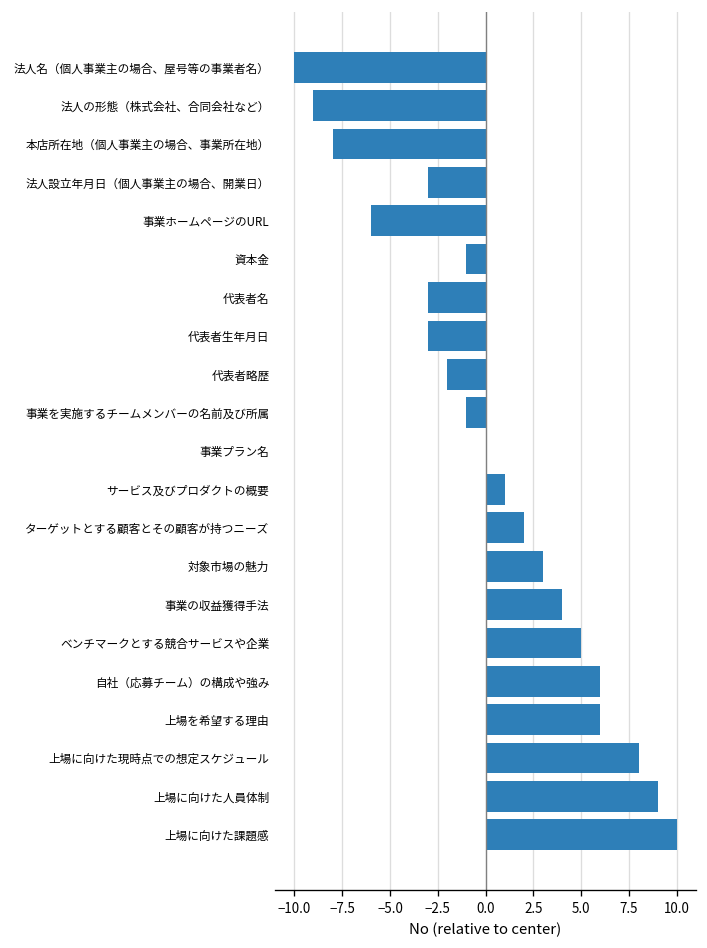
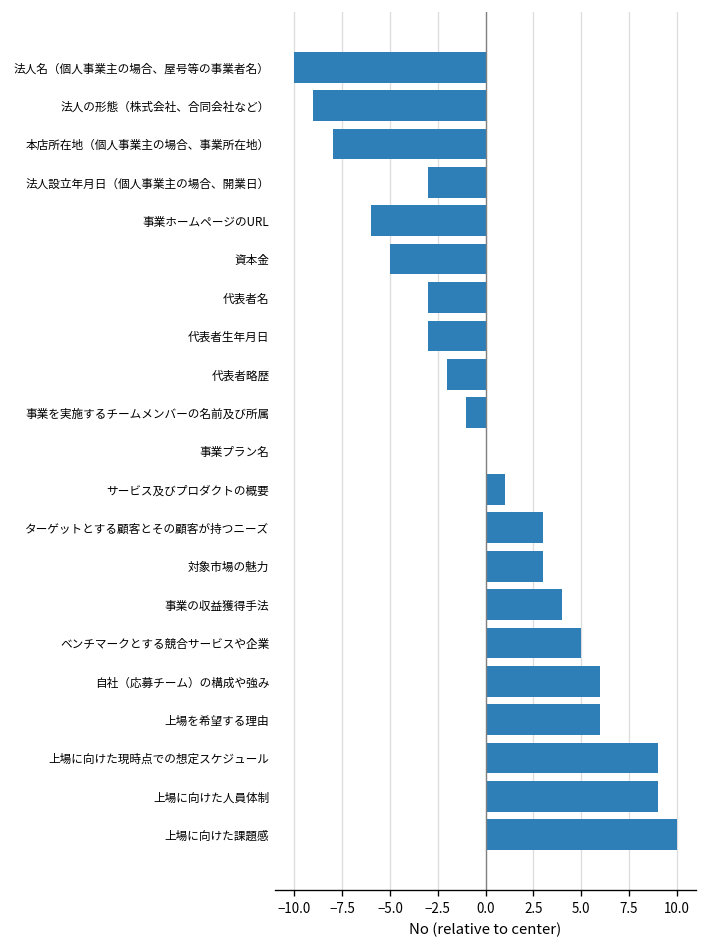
資本金: -1.0 -> -5.0
ターゲットとする顧客とその顧客が持つニーズ: 2.0 -> 3.0
上場に向けた現時点での想定スケジュール: 8.0 -> 9.0
